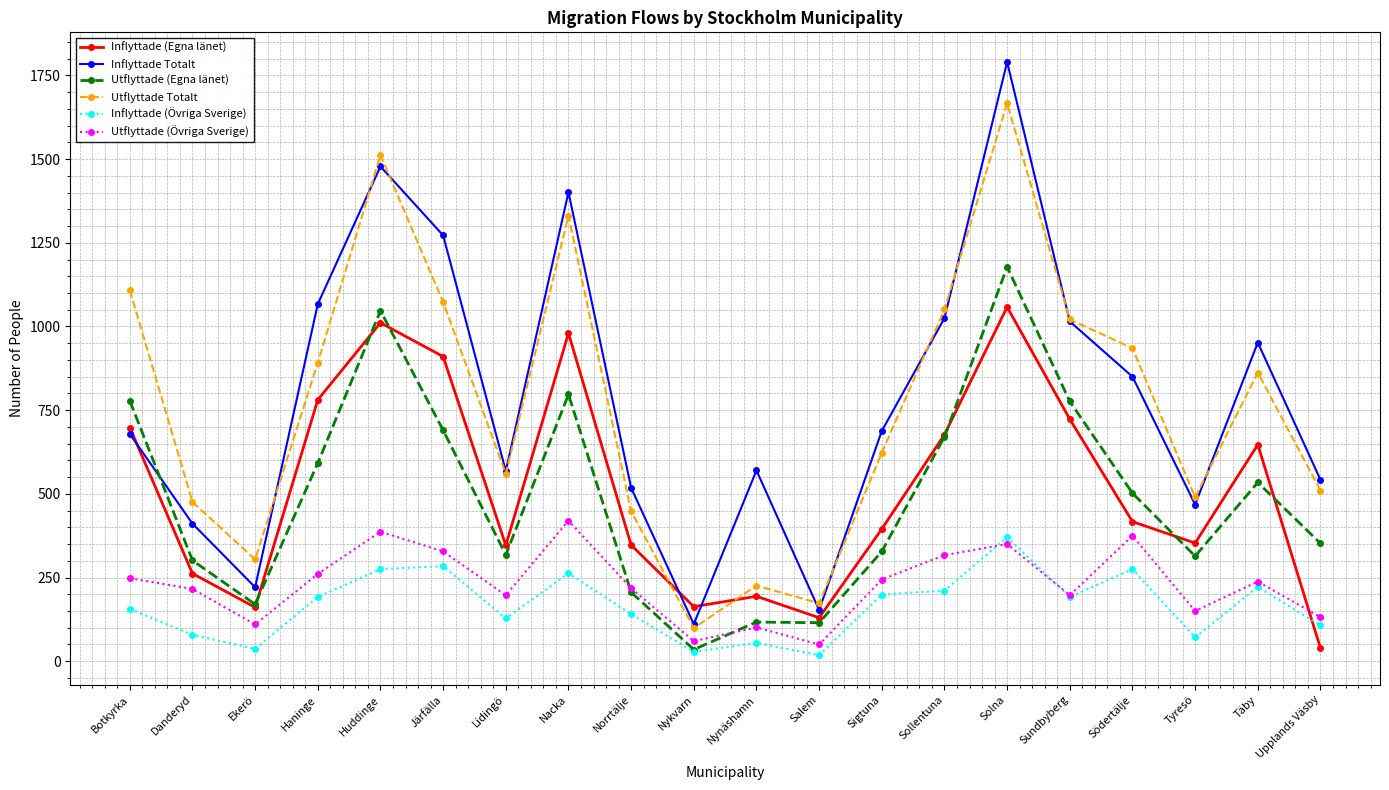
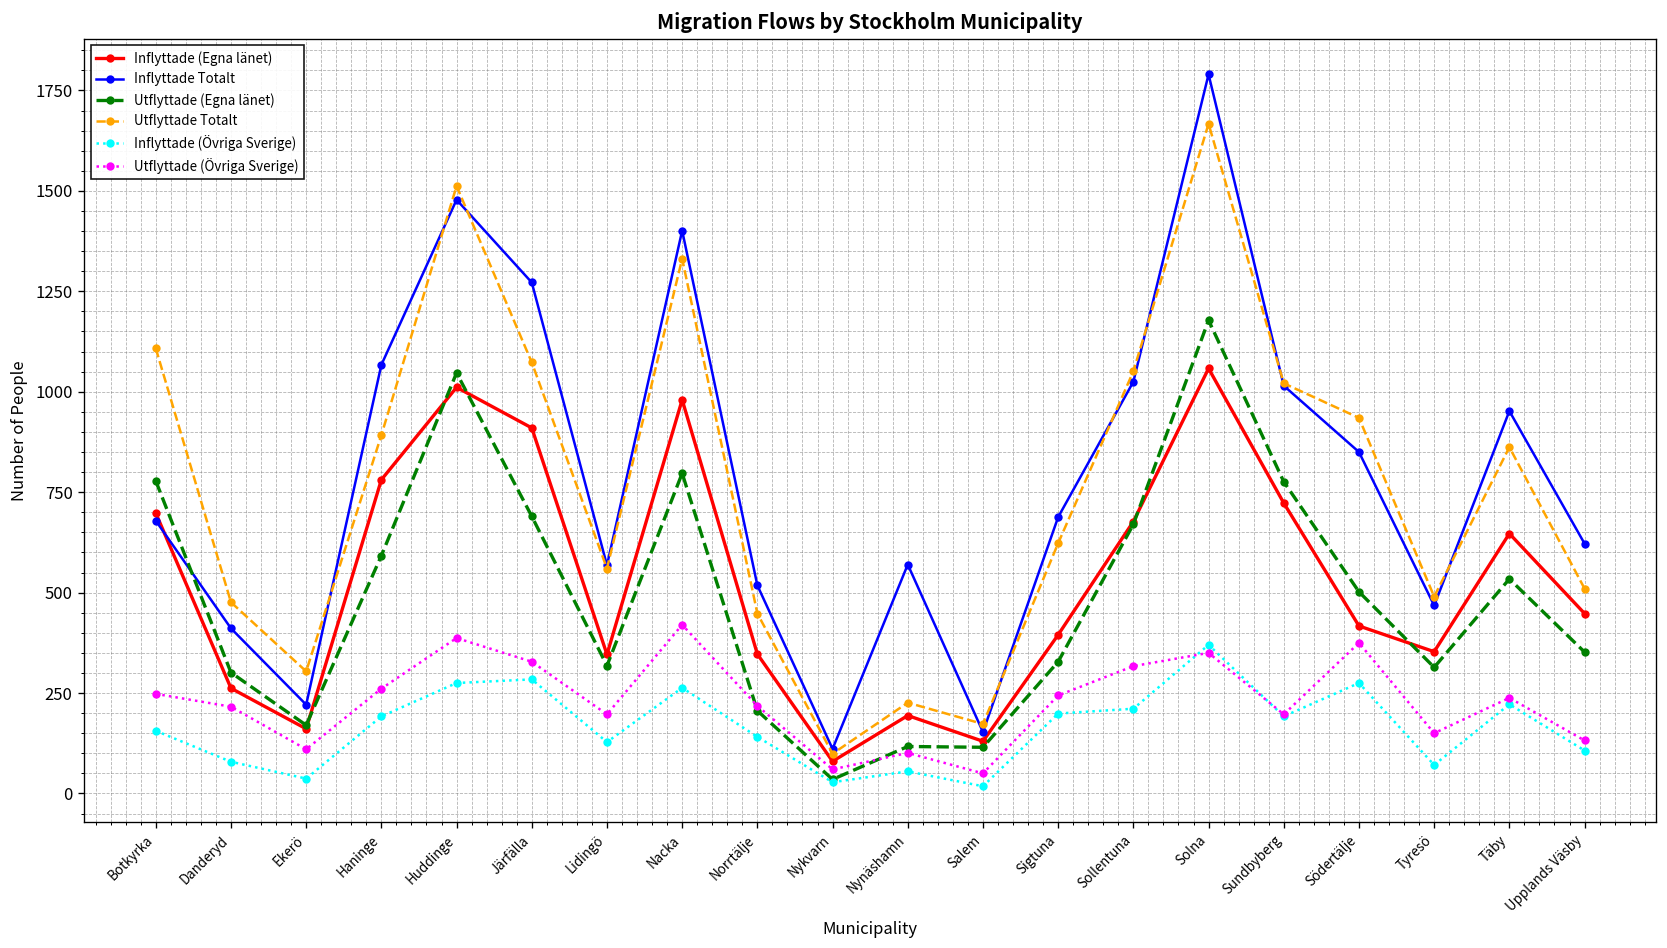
Inflyttade (Egna länet), Nykvarn: 160 -> 80
Inflyttade (Egna länet), Upplands Väsby: 40 -> 450
Inflyttade Totalt, Upplands Väsby: 540 -> 620
